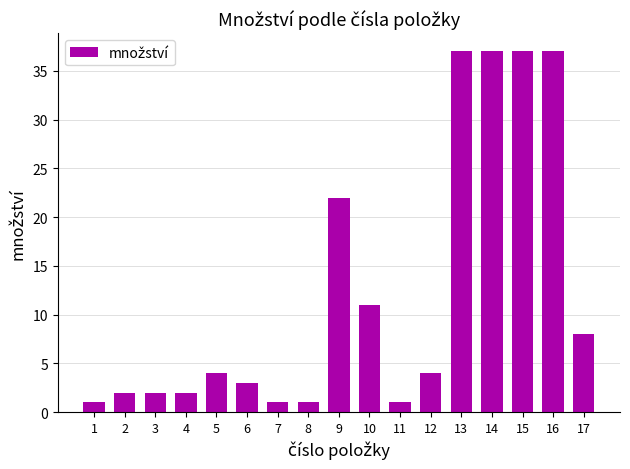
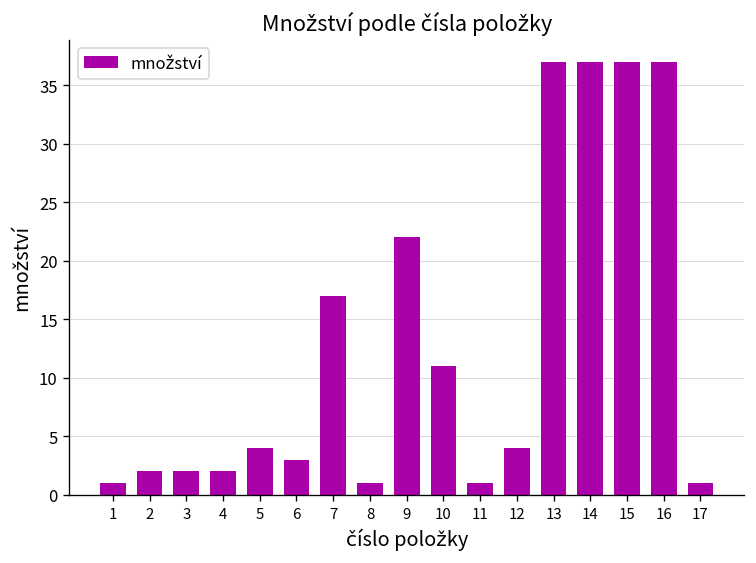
7: 1 -> 17
17: 8 -> 1
